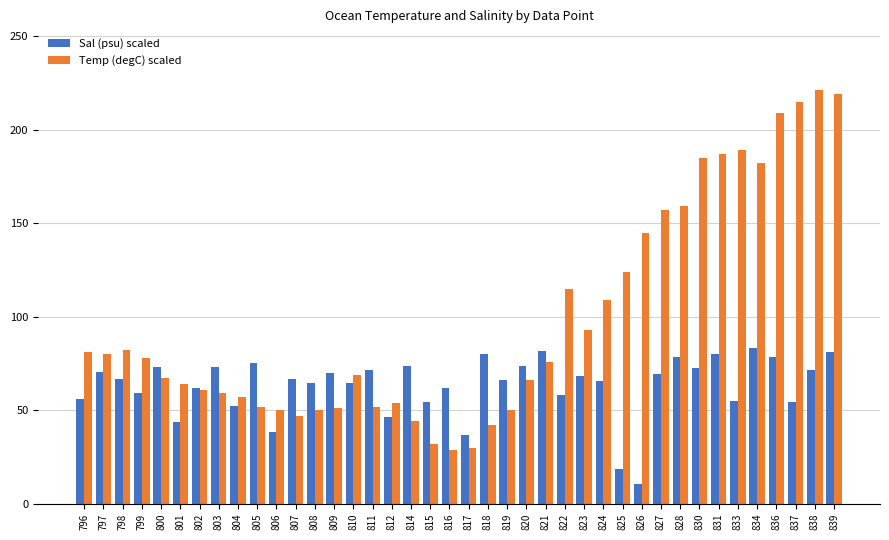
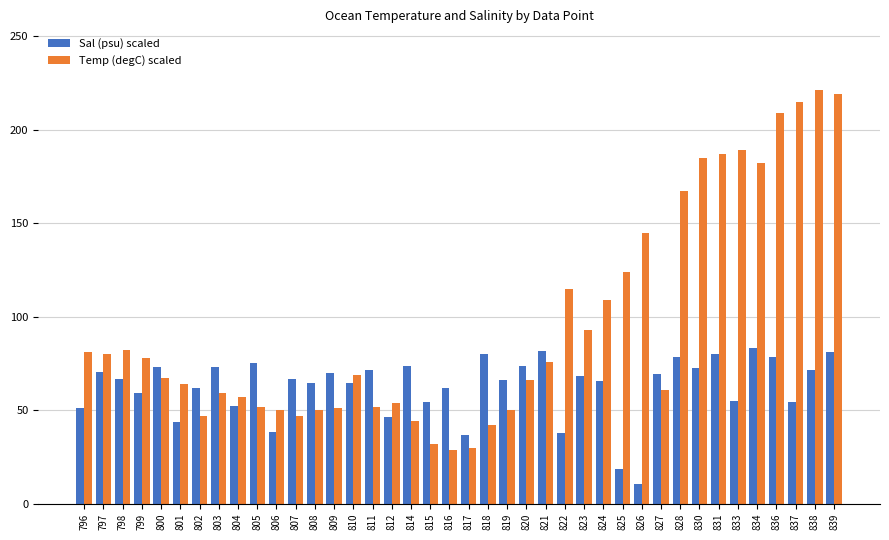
Sal (psu) scaled, 796: 56 -> 51
Temp (degC) scaled, 802: 61 -> 47
Sal (psu) scaled, 822: 58 -> 38
Temp (degC) scaled, 827: 157 -> 61
Temp (degC) scaled, 828: 159 -> 167
